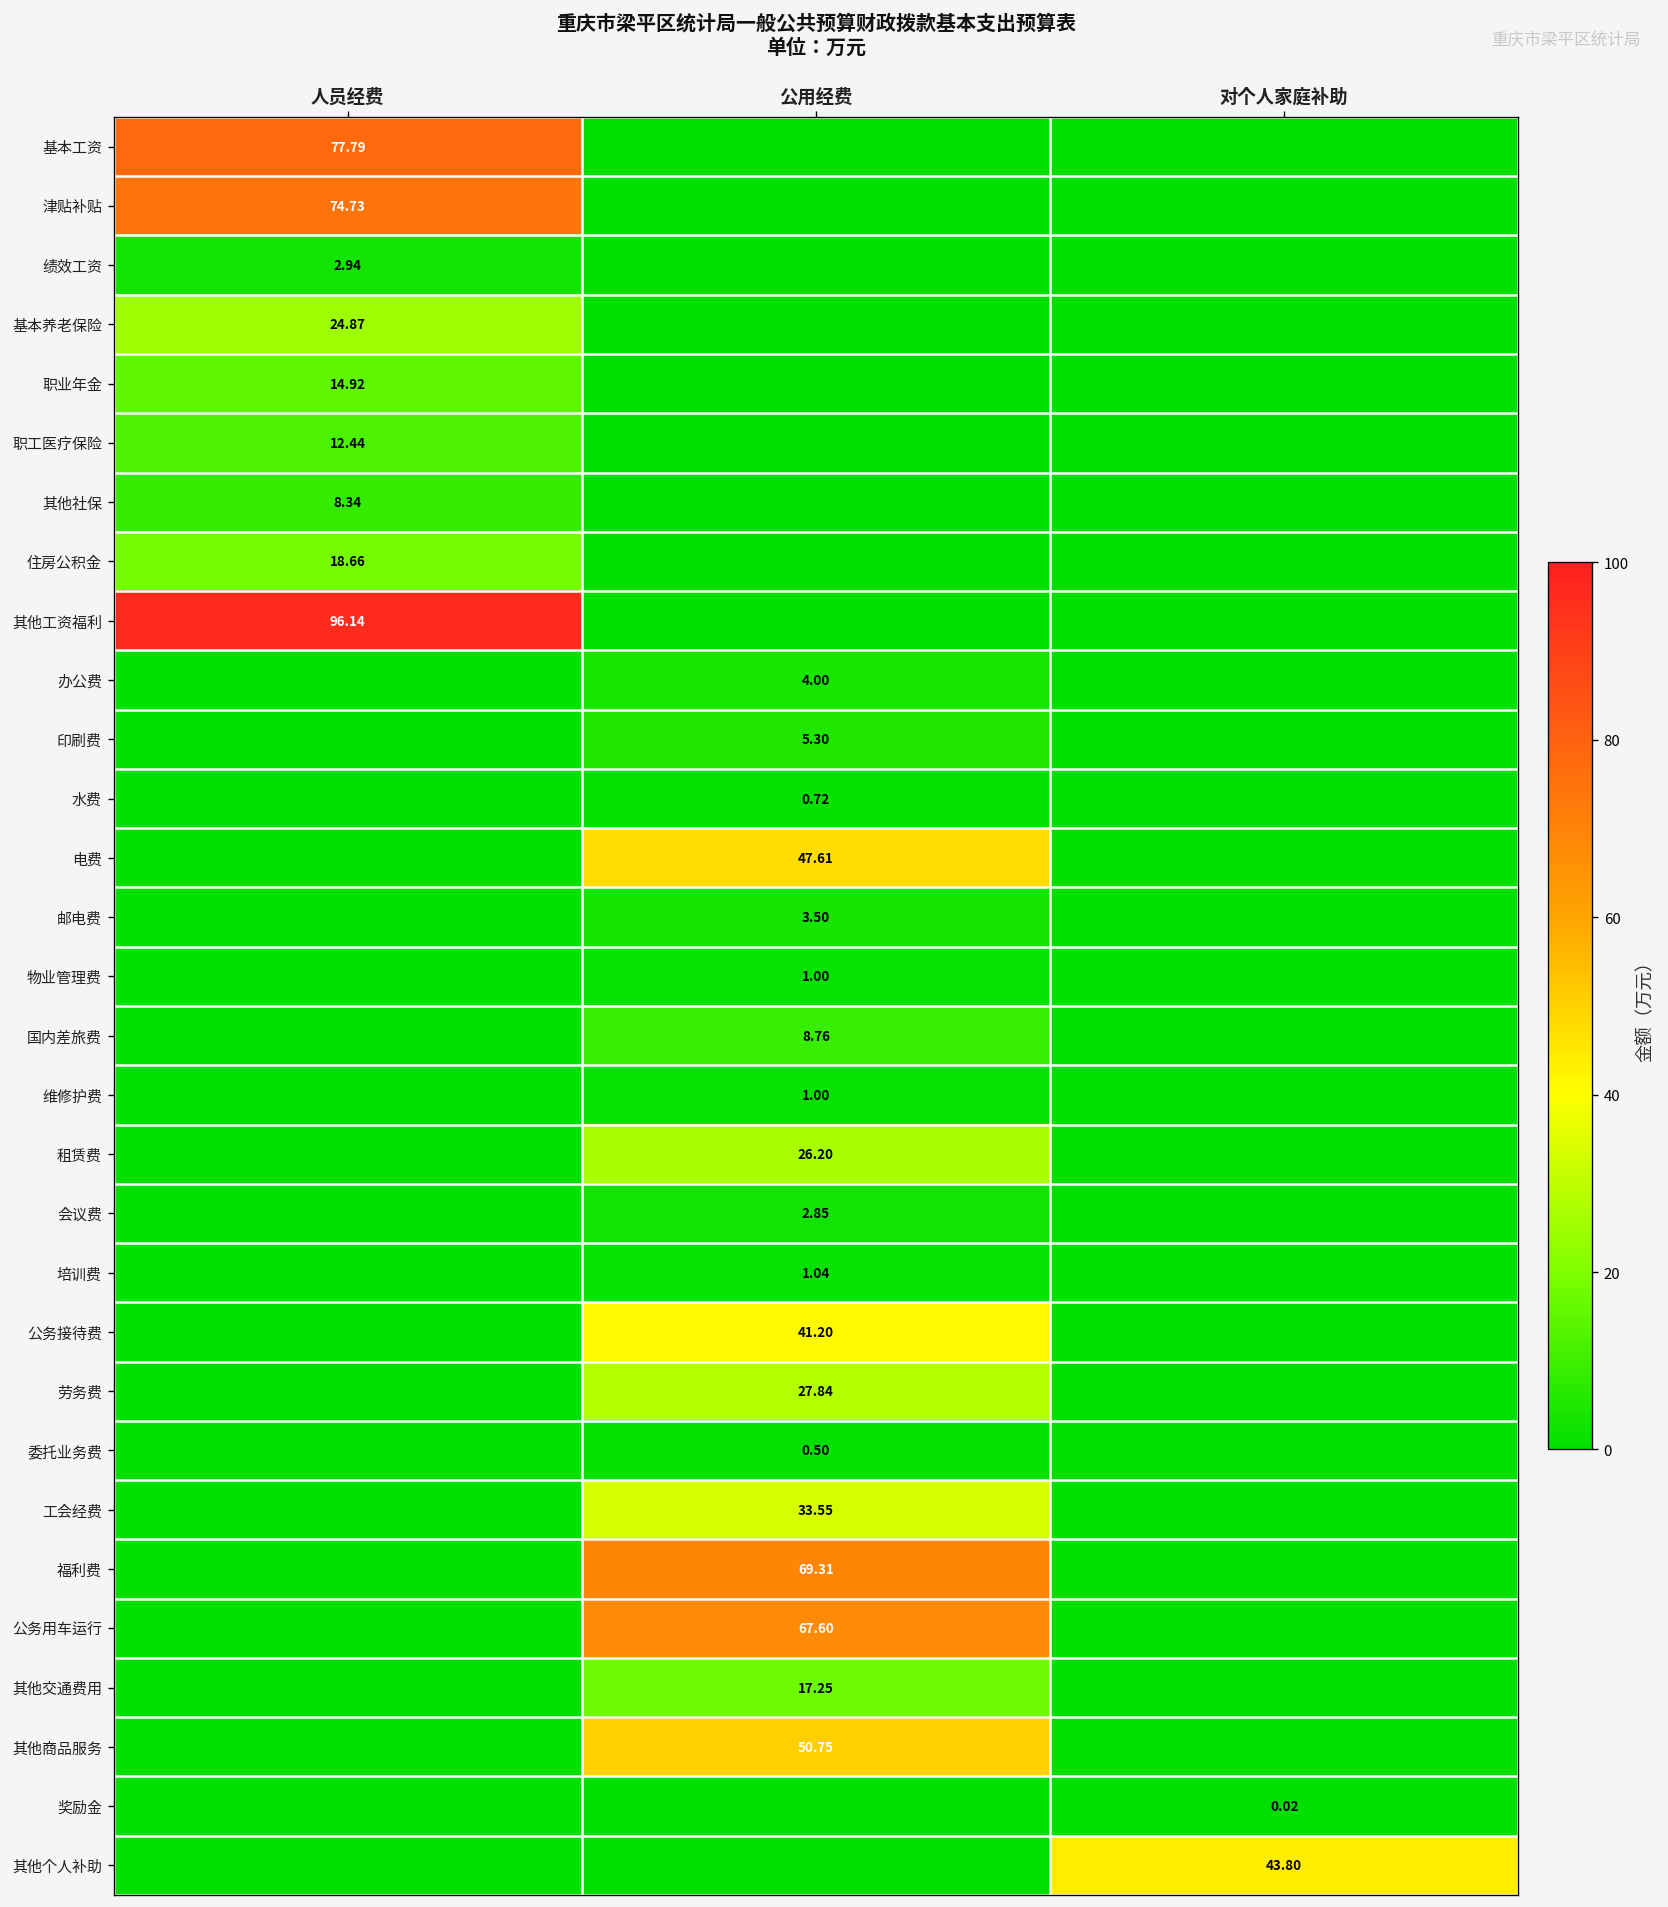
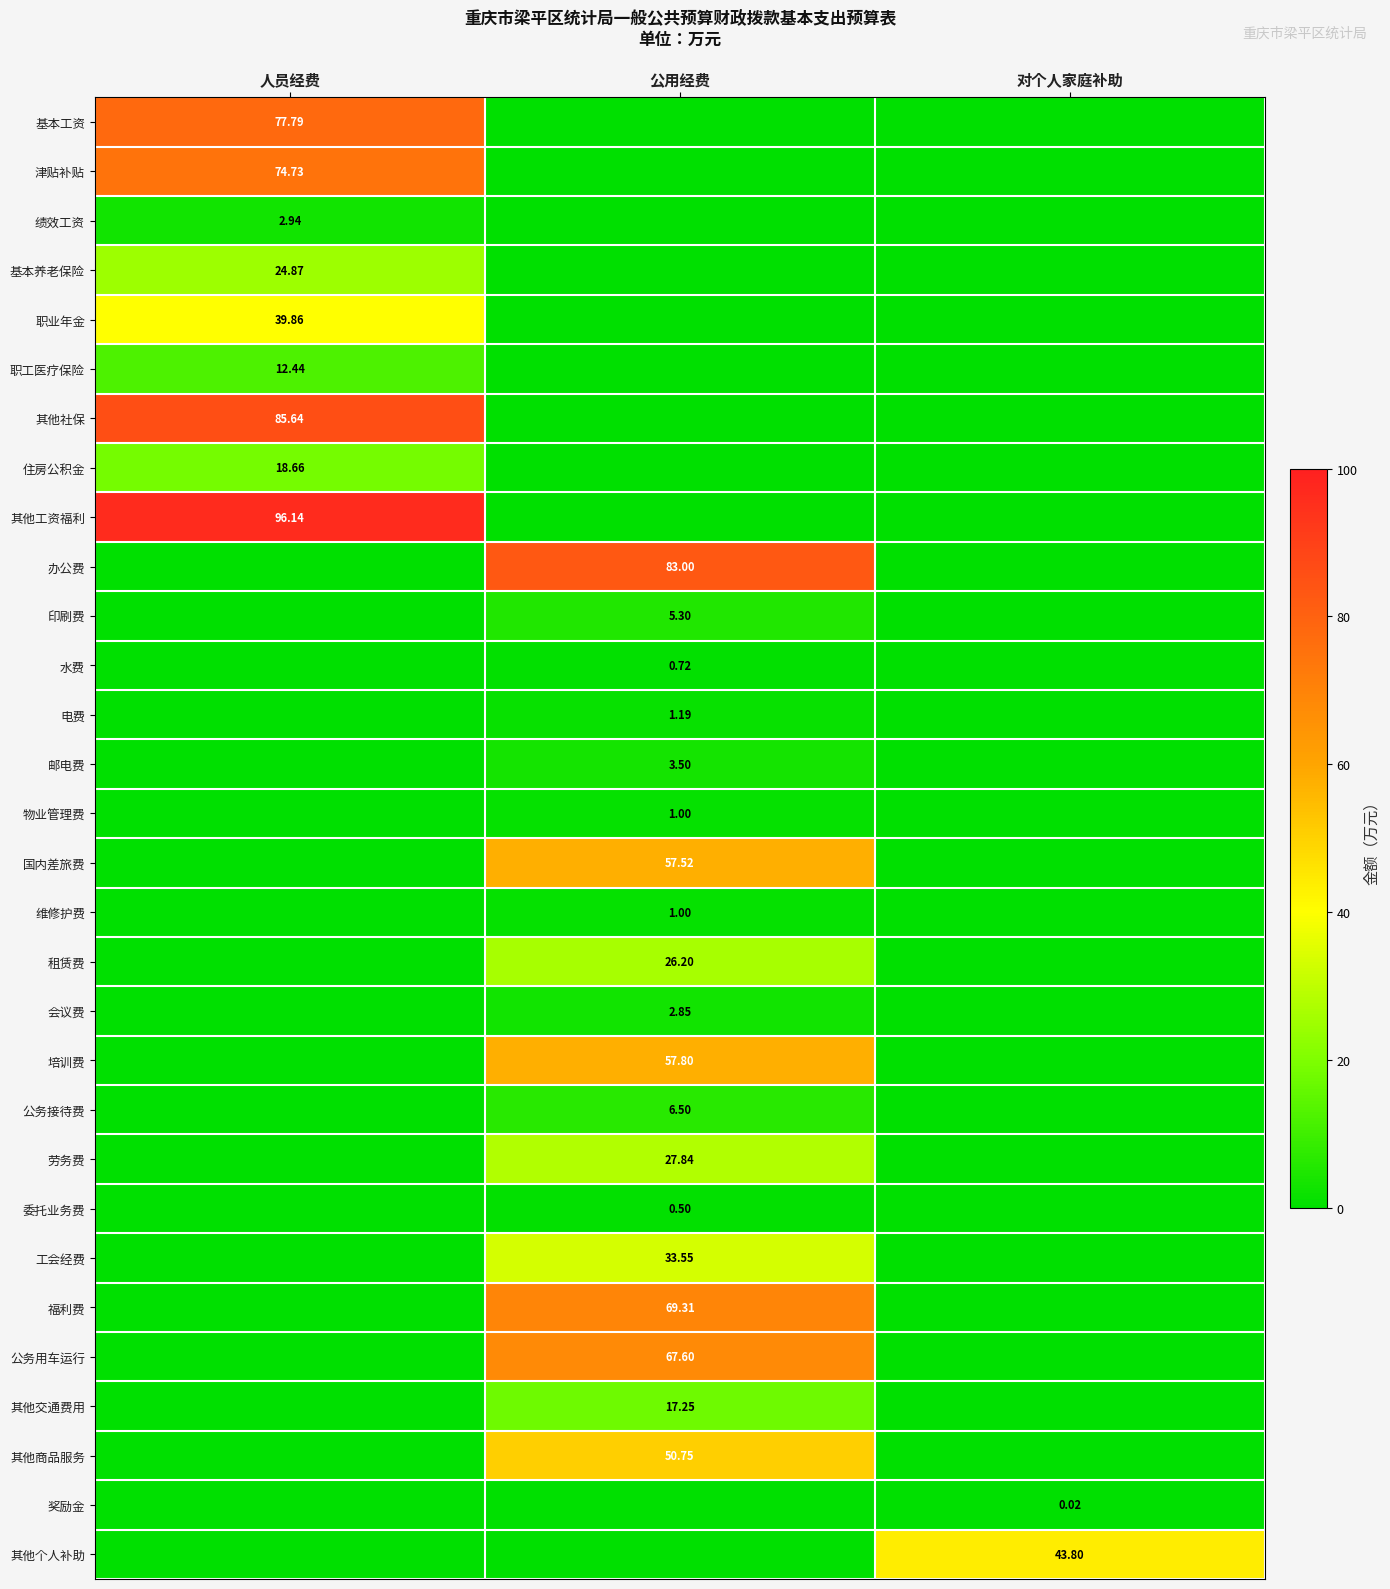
职业年金, 人员经费: 14.92 -> 39.86
其他社保, 人员经费: 8.34 -> 85.64
办公费, 公用经费: 4.00 -> 83.00
电费, 公用经费: 47.61 -> 1.19
国内差旅费, 公用经费: 8.76 -> 57.52
培训费, 公用经费: 1.04 -> 57.80
公务接待费, 公用经费: 41.20 -> 6.50
